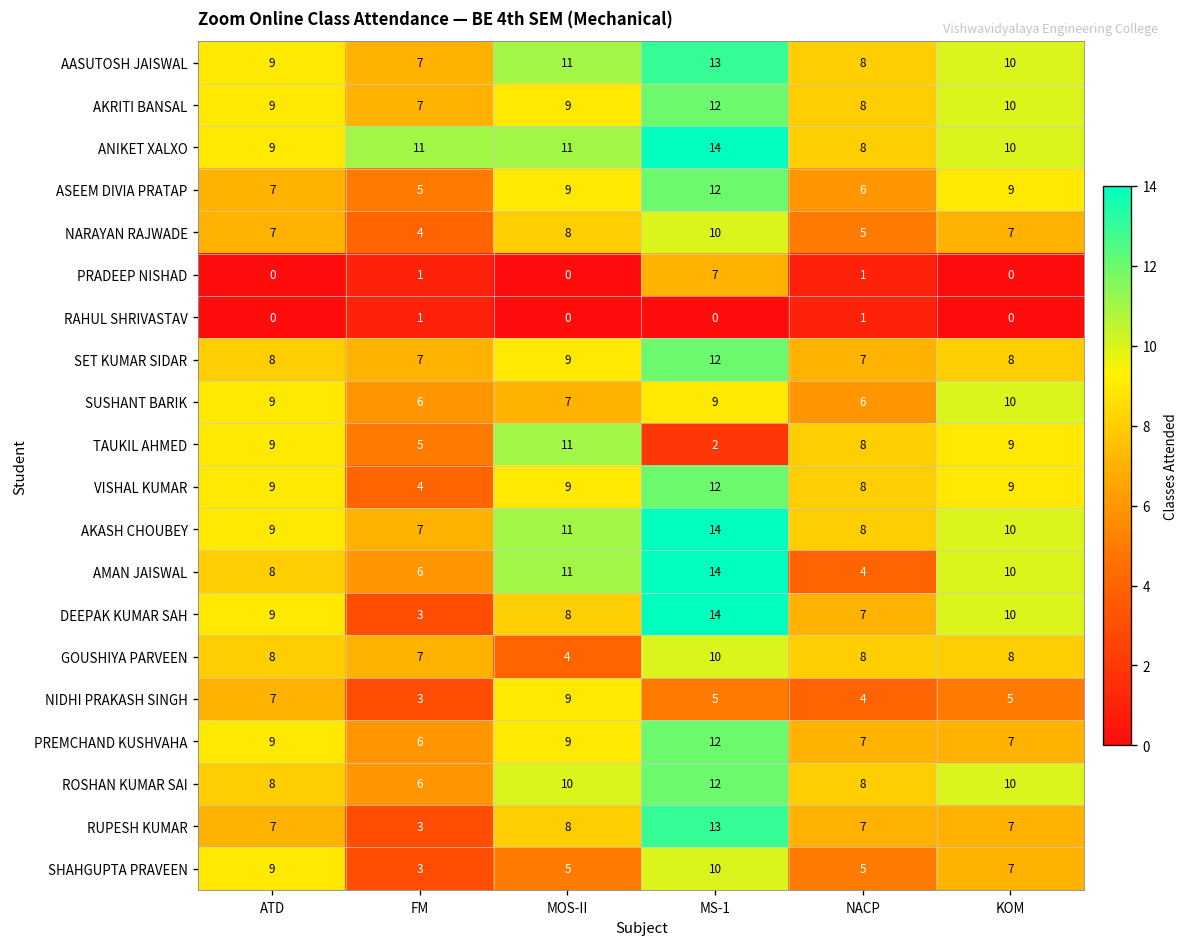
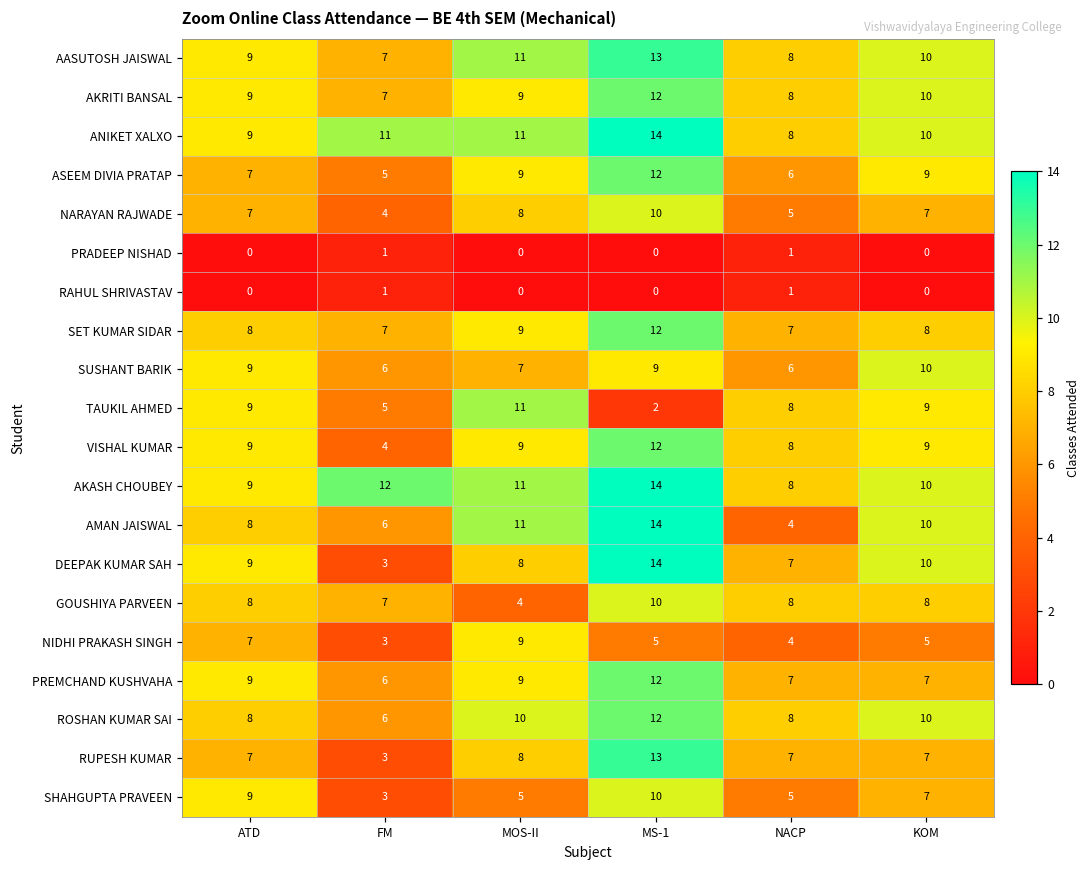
PRADEEP NISHAD, MS-1: 7 -> 0
AKASH CHOUBEY, FM: 7 -> 12
